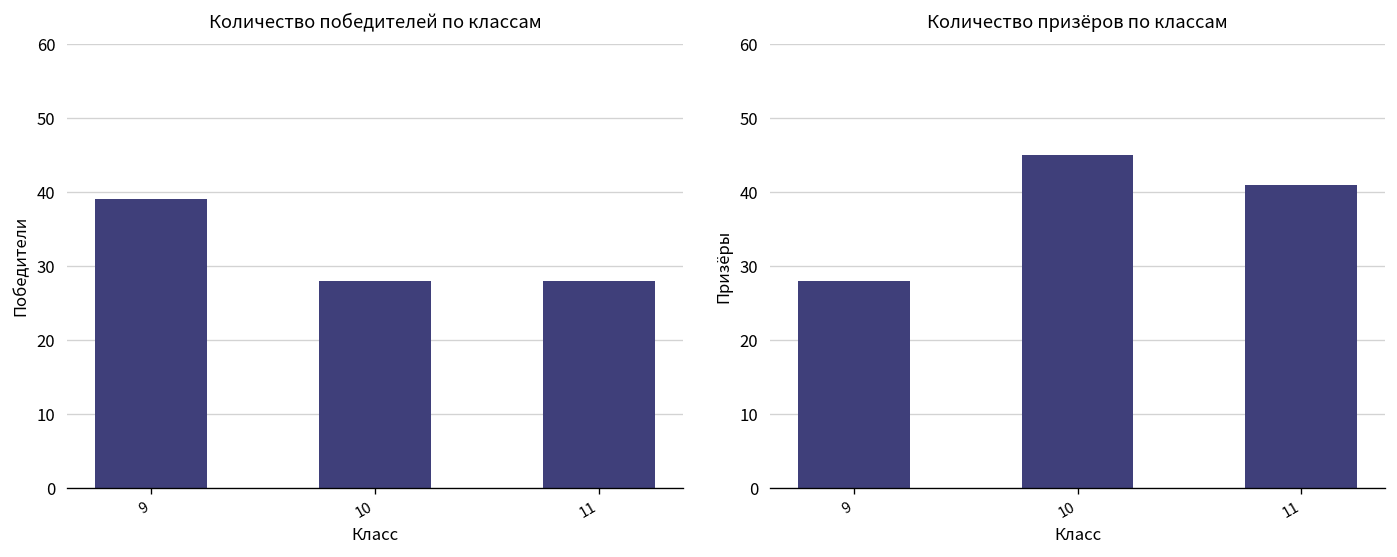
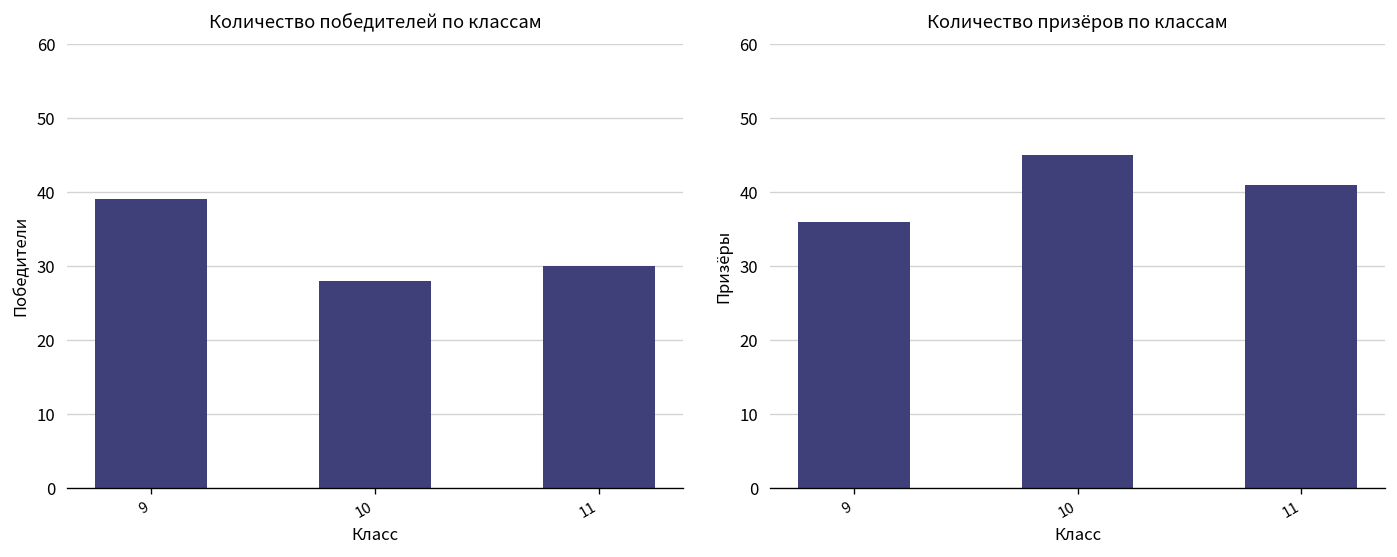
Количество победителей по классам, 11: 28 -> 30
Количество призёров по классам, 9: 28 -> 36
